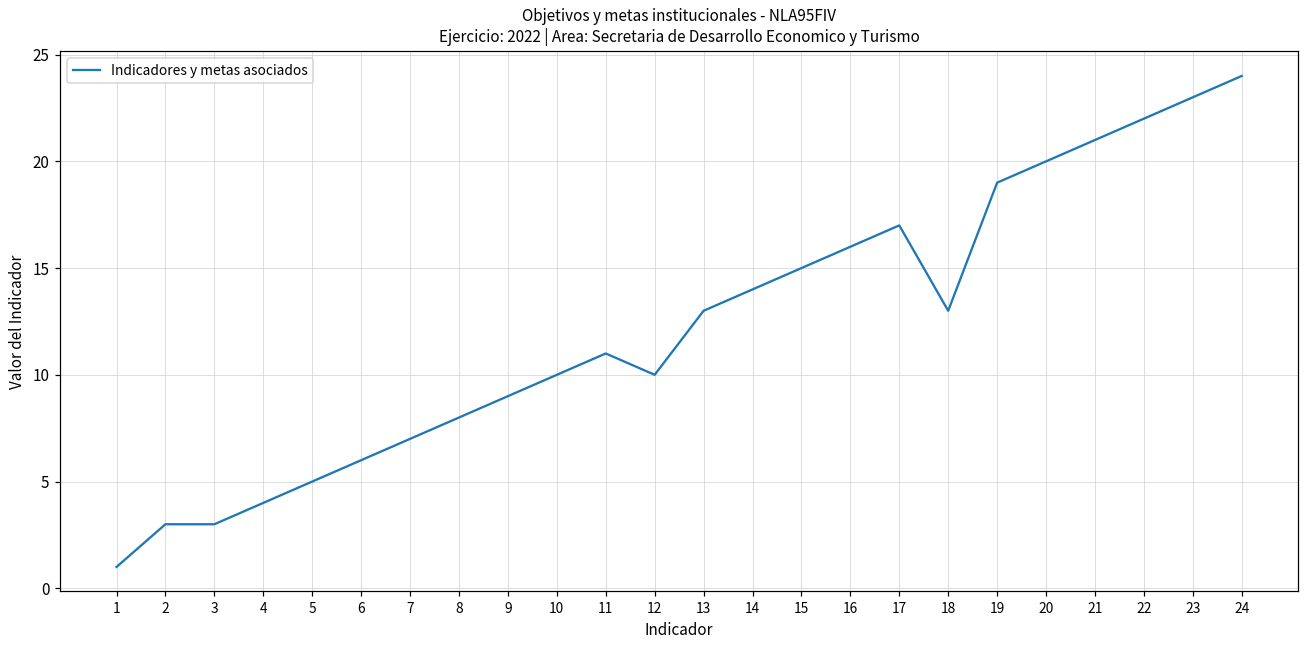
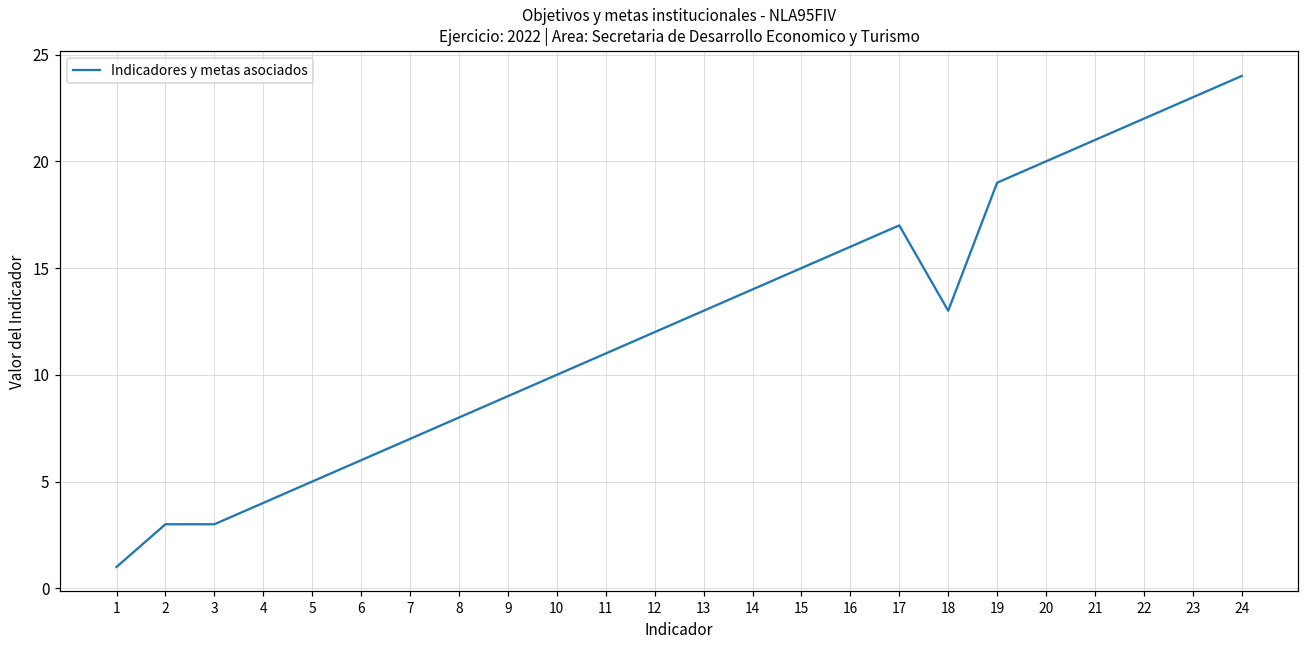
12: 10 -> 12
